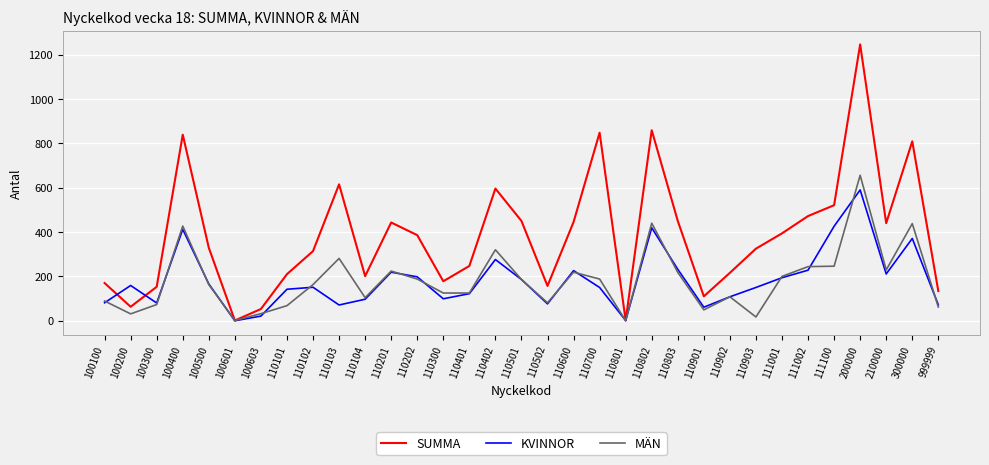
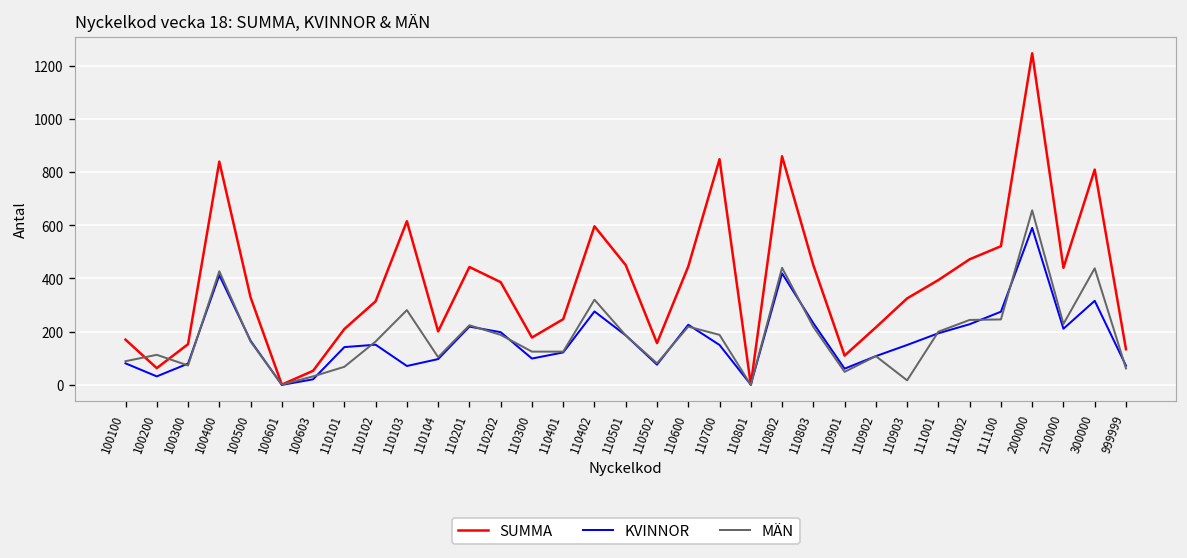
KVINNOR, 100200: 160 -> 30
MÄN, 100200: 30 -> 110
KVINNOR, 111100: 430 -> 280
KVINNOR, 300000: 370 -> 320
